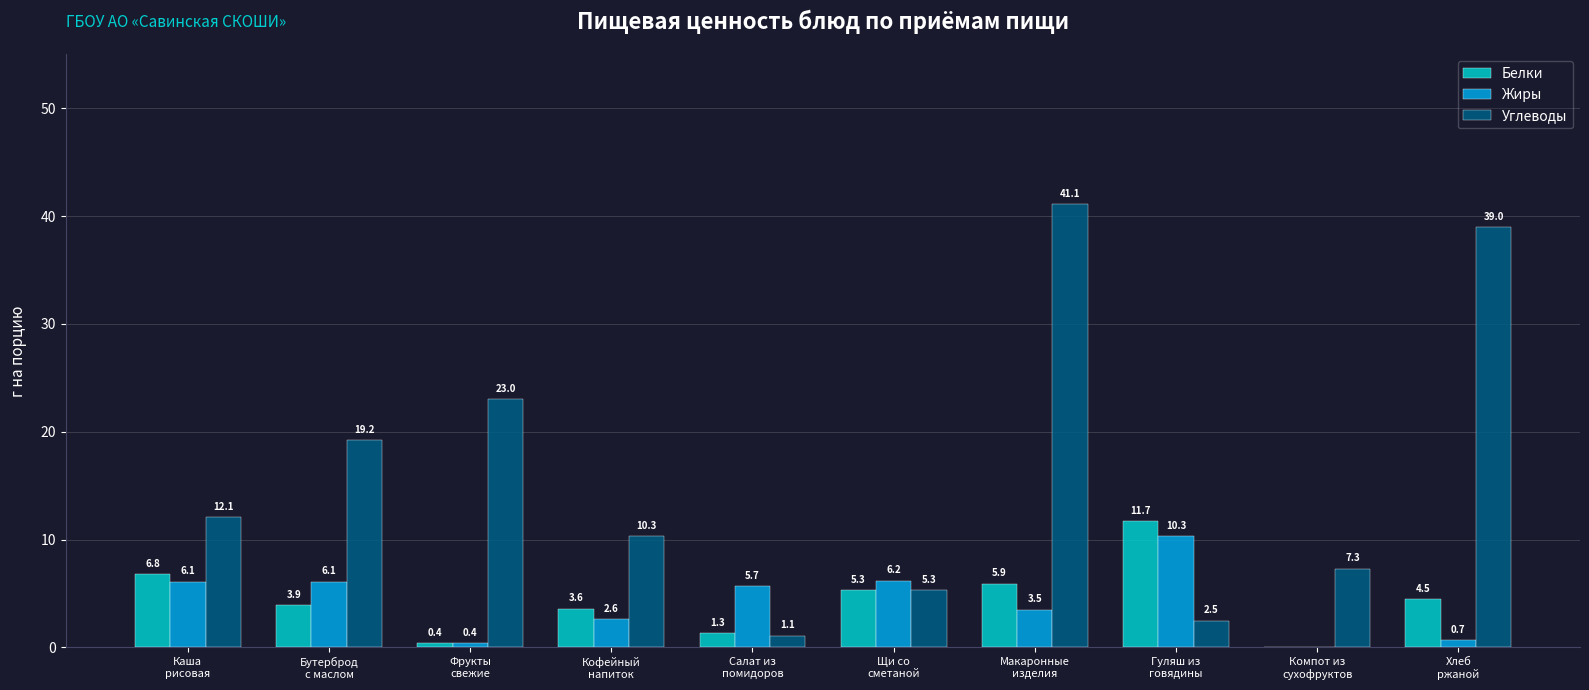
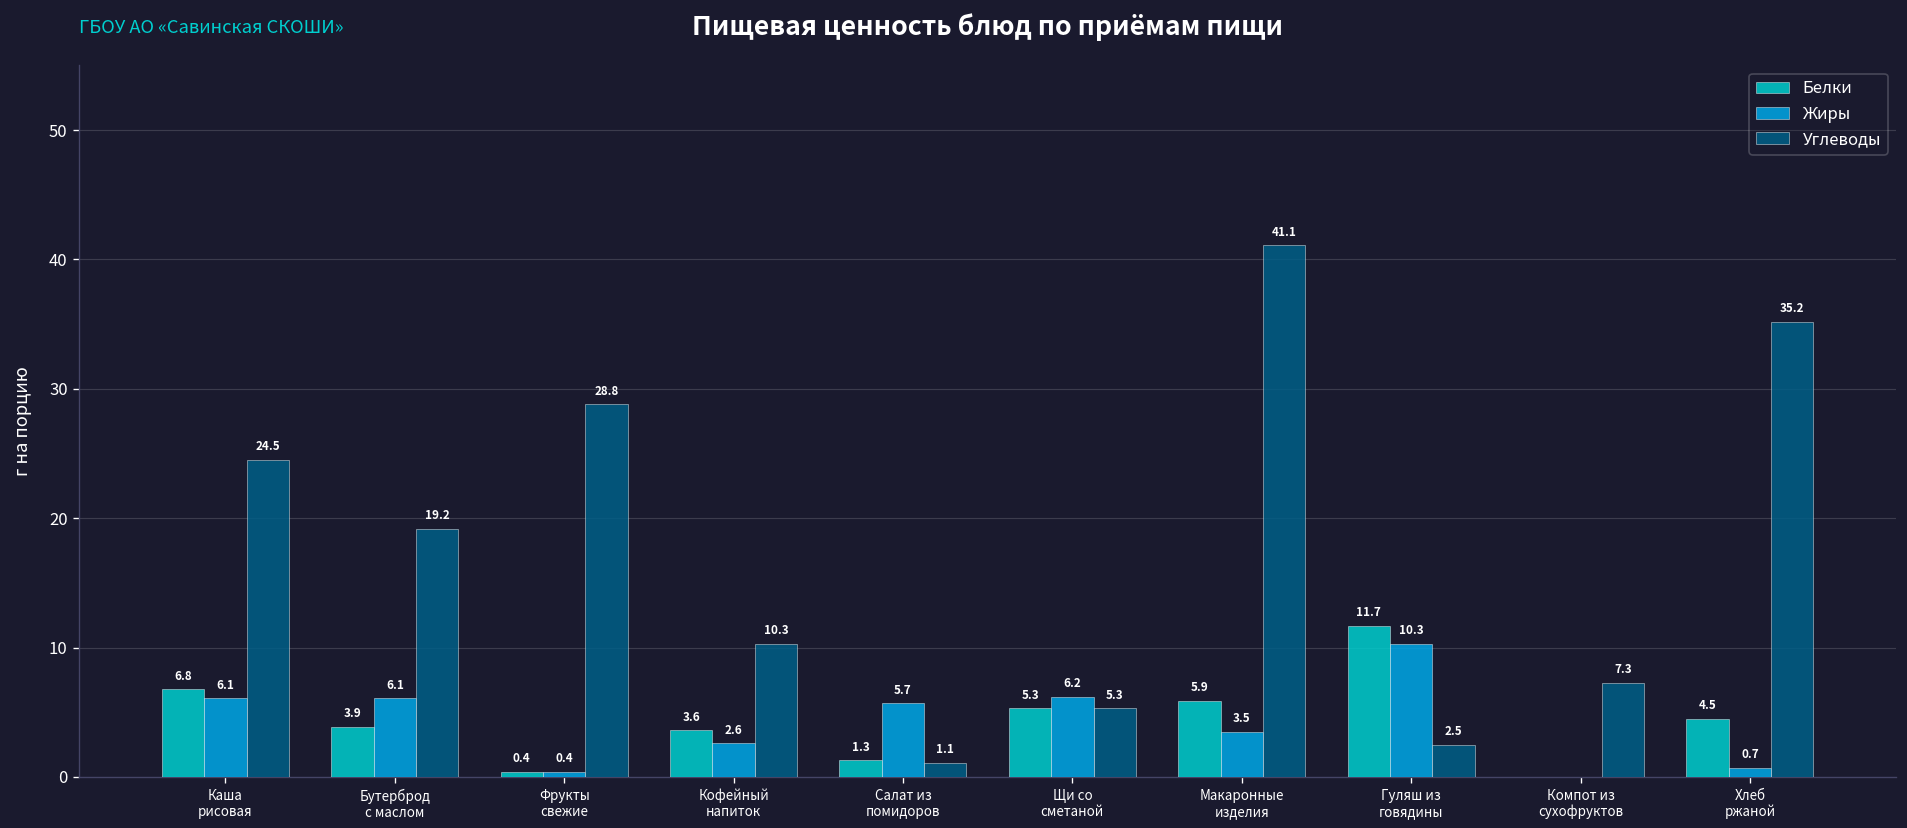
Углеводы, Каша рисовая: 12.1 -> 24.5
Углеводы, Фрукты свежие: 23.0 -> 28.8
Углеводы, Хлеб ржаной: 39.0 -> 35.2
